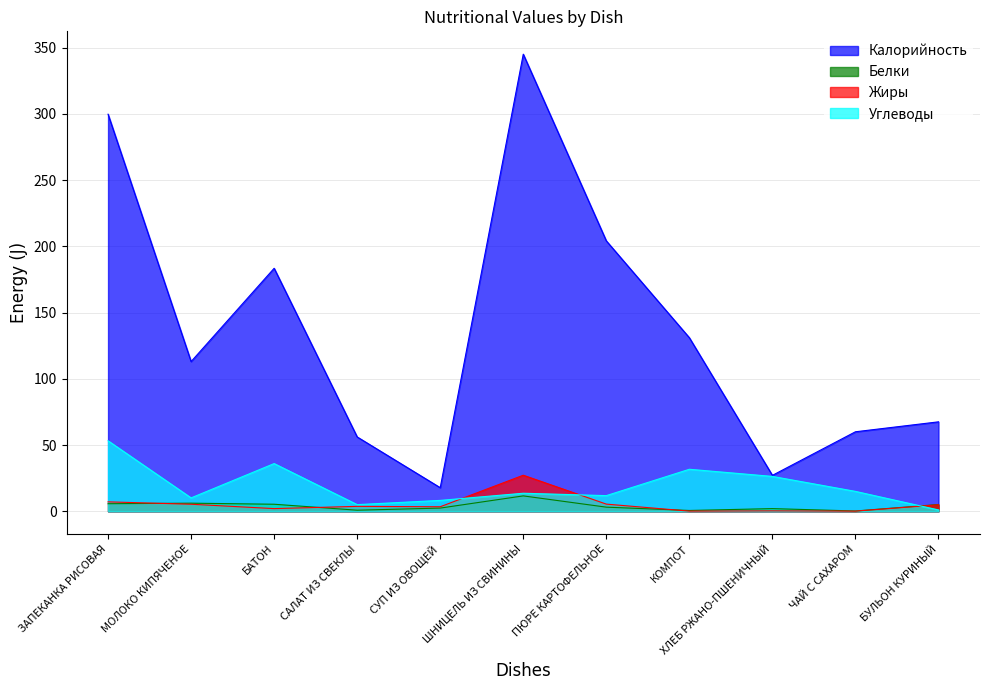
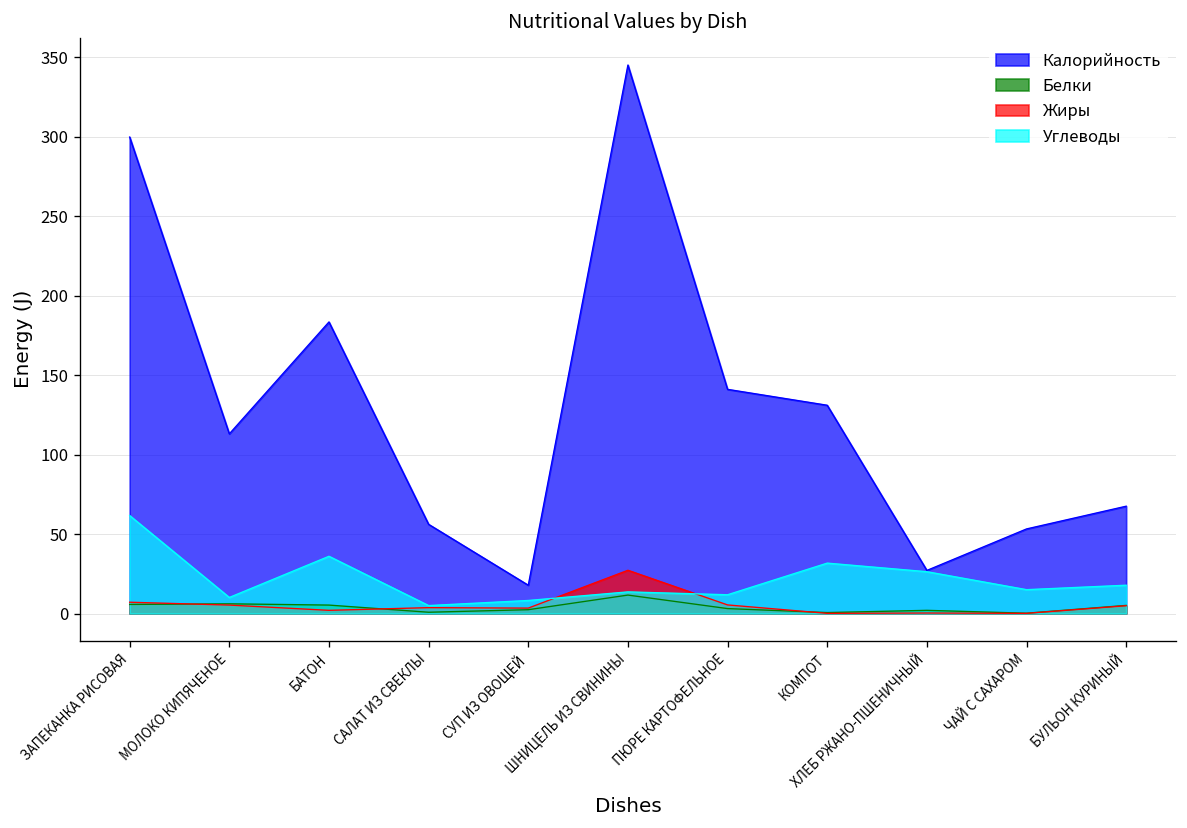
Углеводы, ЗАПЕКАНКА РИСОВАЯ: 53 -> 62
Калорийность, ПЮРЕ КАРТОФЕЛЬНОЕ: 204 -> 141
Калорийность, ЧАЙ С САХАРОМ: 60 -> 53
Углеводы, БУЛЬОН КУРИНЫЙ: 1 -> 18
